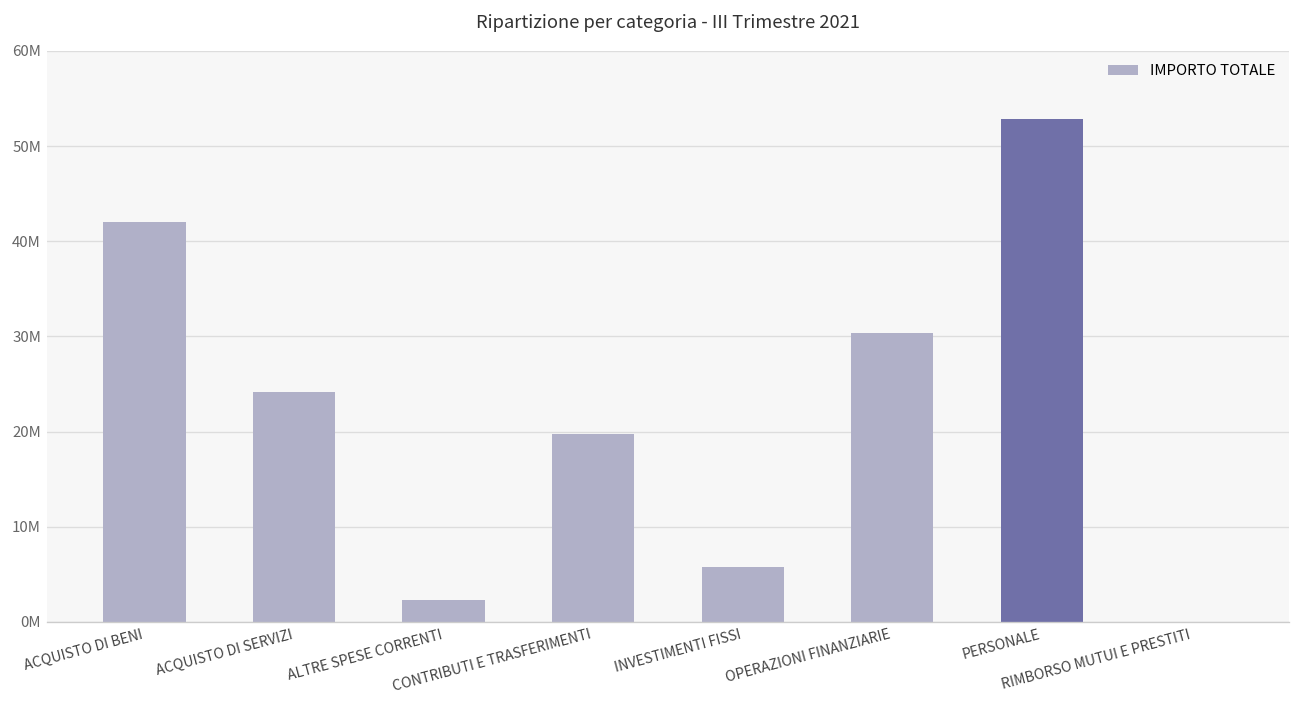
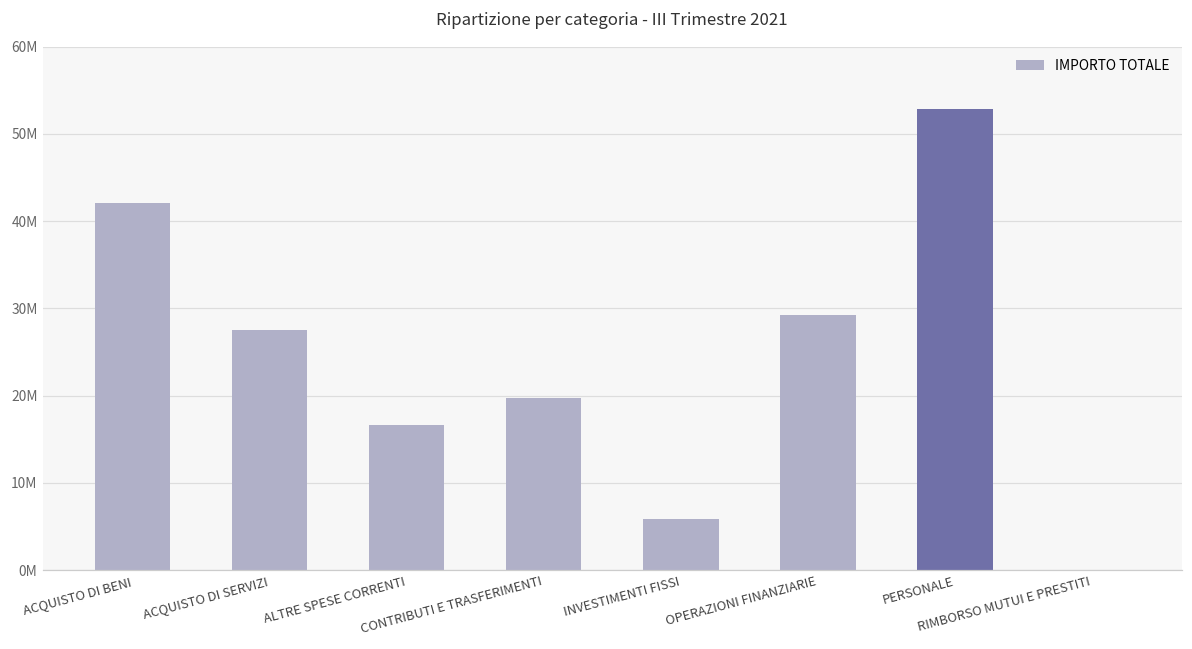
ACQUISTO DI SERVIZI: 24000000 -> 27000000
ALTRE SPESE CORRENTI: 2000000 -> 17000000
OPERAZIONI FINANZIARIE: 30000000 -> 29000000
